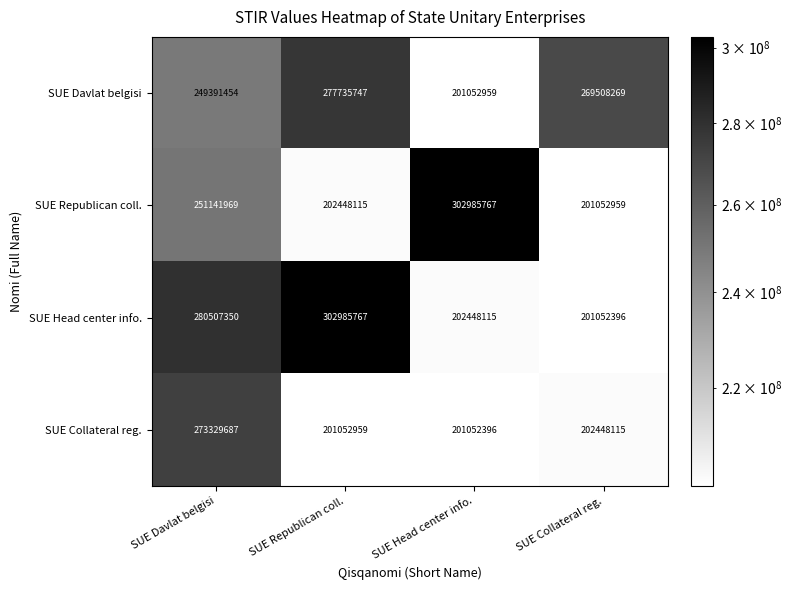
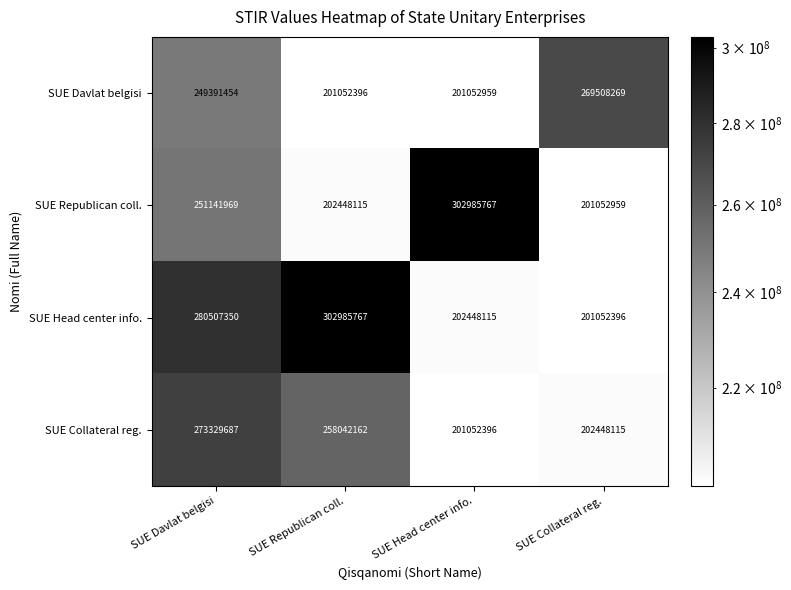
SUE Davlat belgisi, SUE Republican coll.: 277735747 -> 201052396
SUE Collateral reg., SUE Republican coll.: 201052959 -> 258042162
